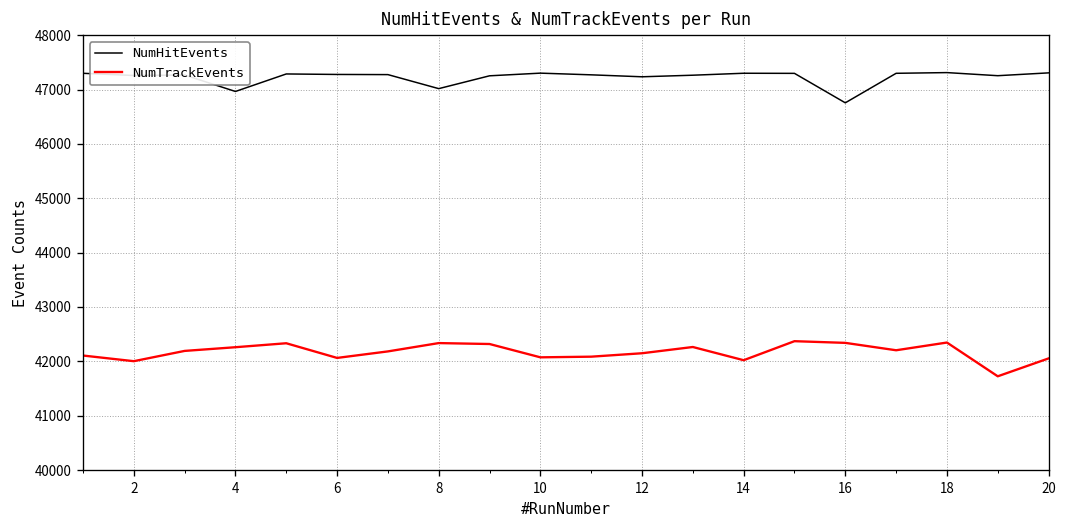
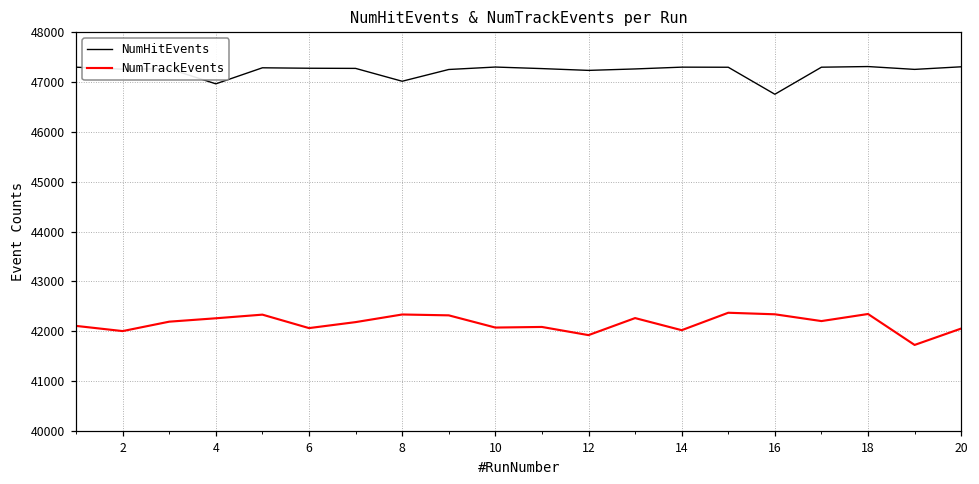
NumTrackEvents, 12: 42100 -> 41900
